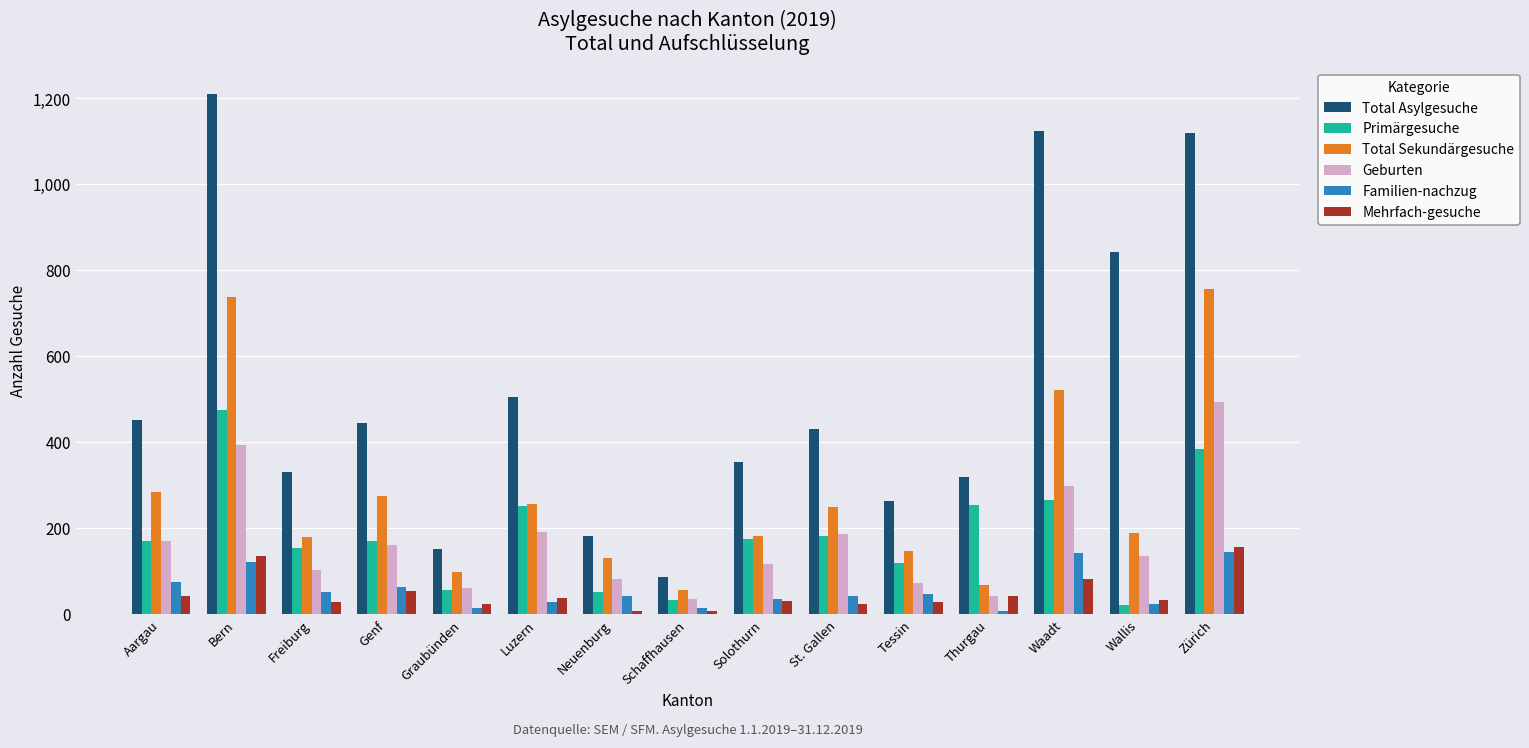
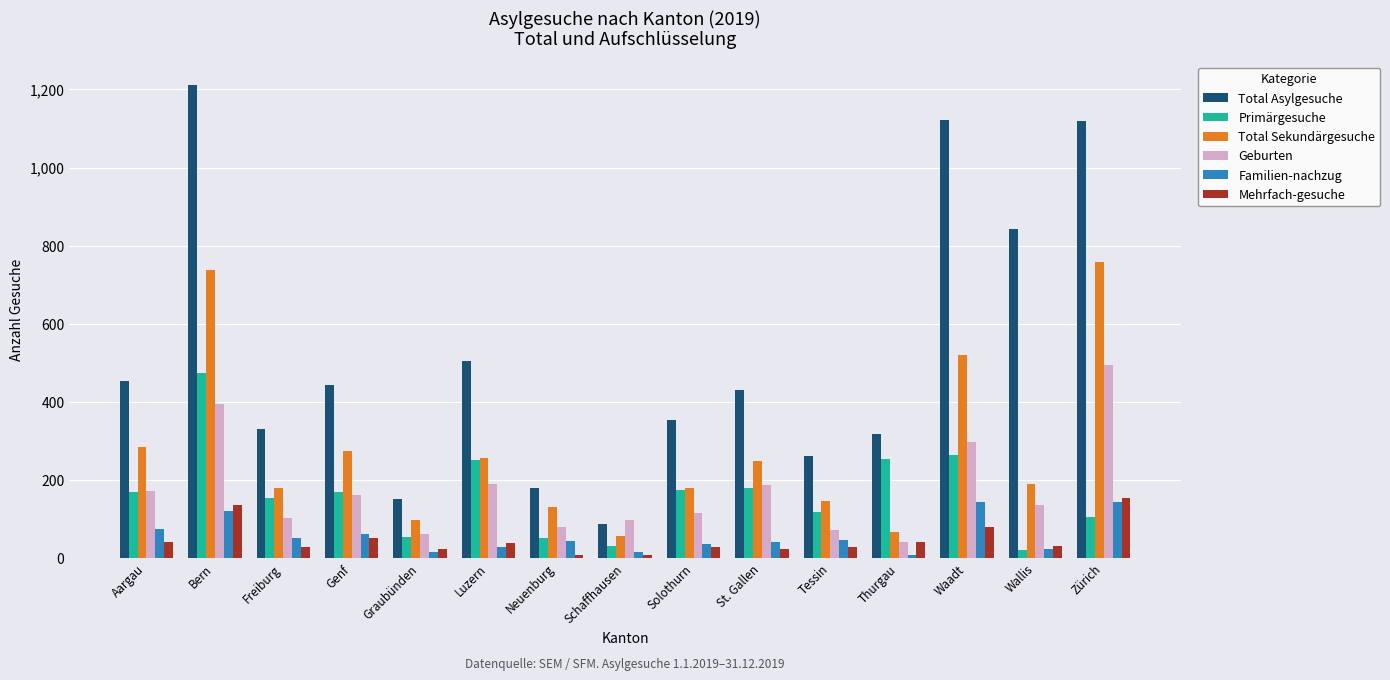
Geburten, Schaffhausen: 30 -> 100
Primärgesuche, Zürich: 380 -> 100
